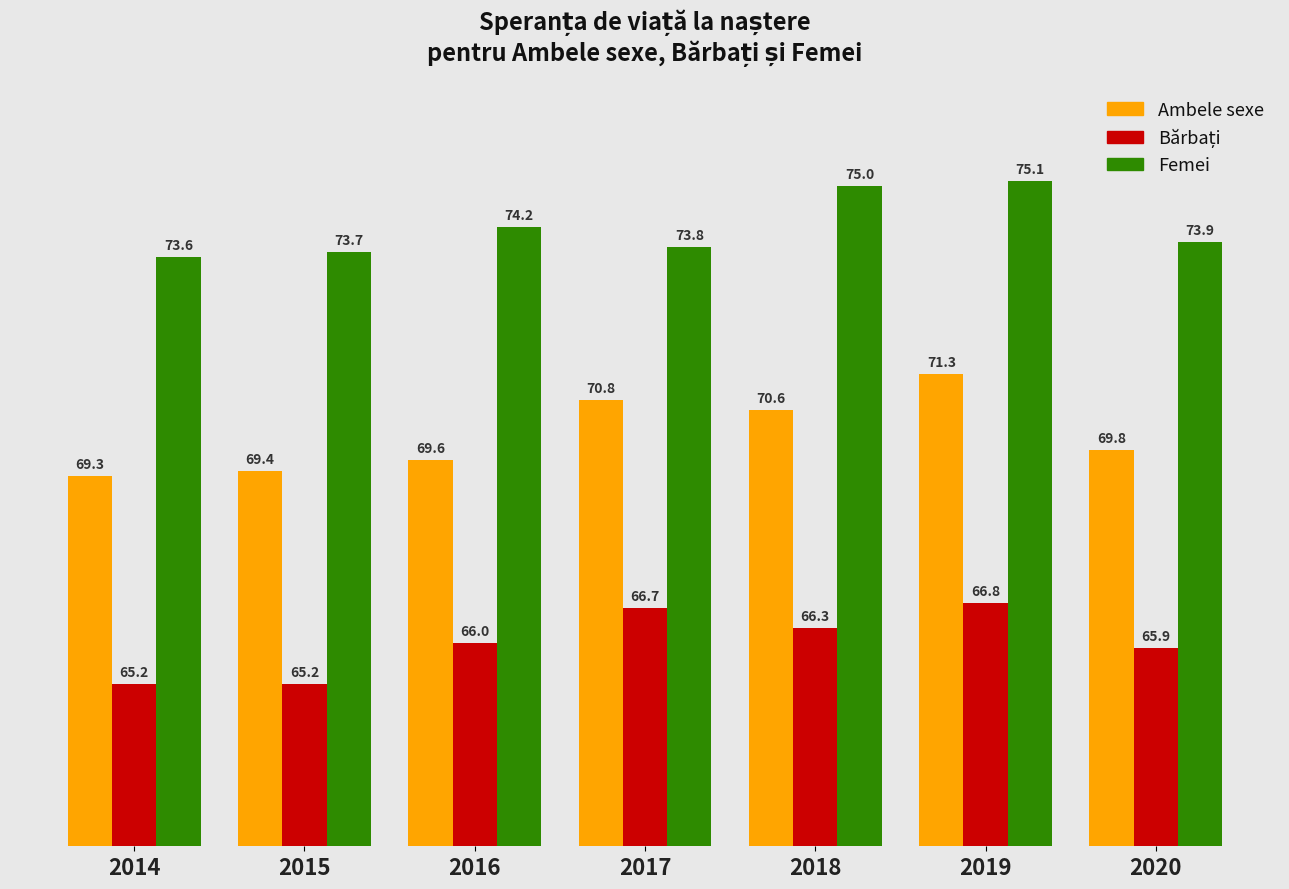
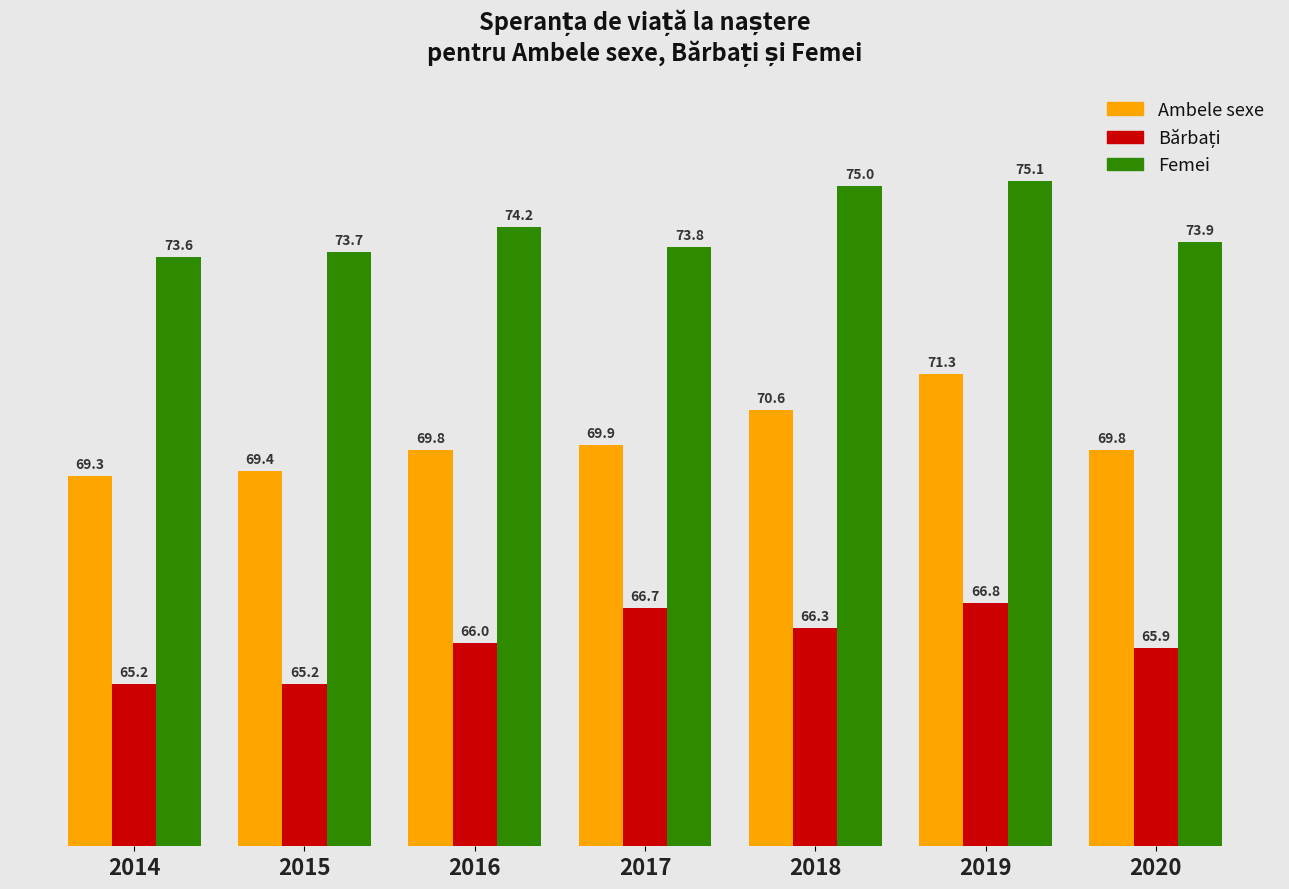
Ambele sexe, 2016: 69.6 -> 69.8
Ambele sexe, 2017: 70.8 -> 69.9
